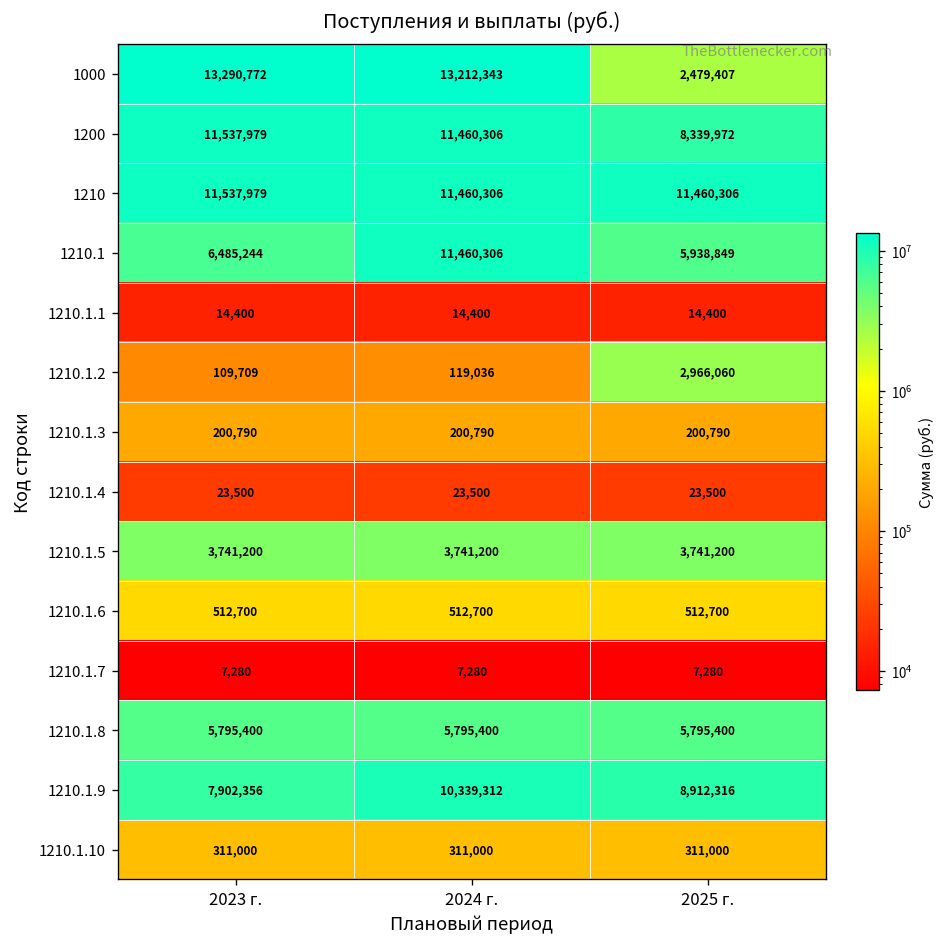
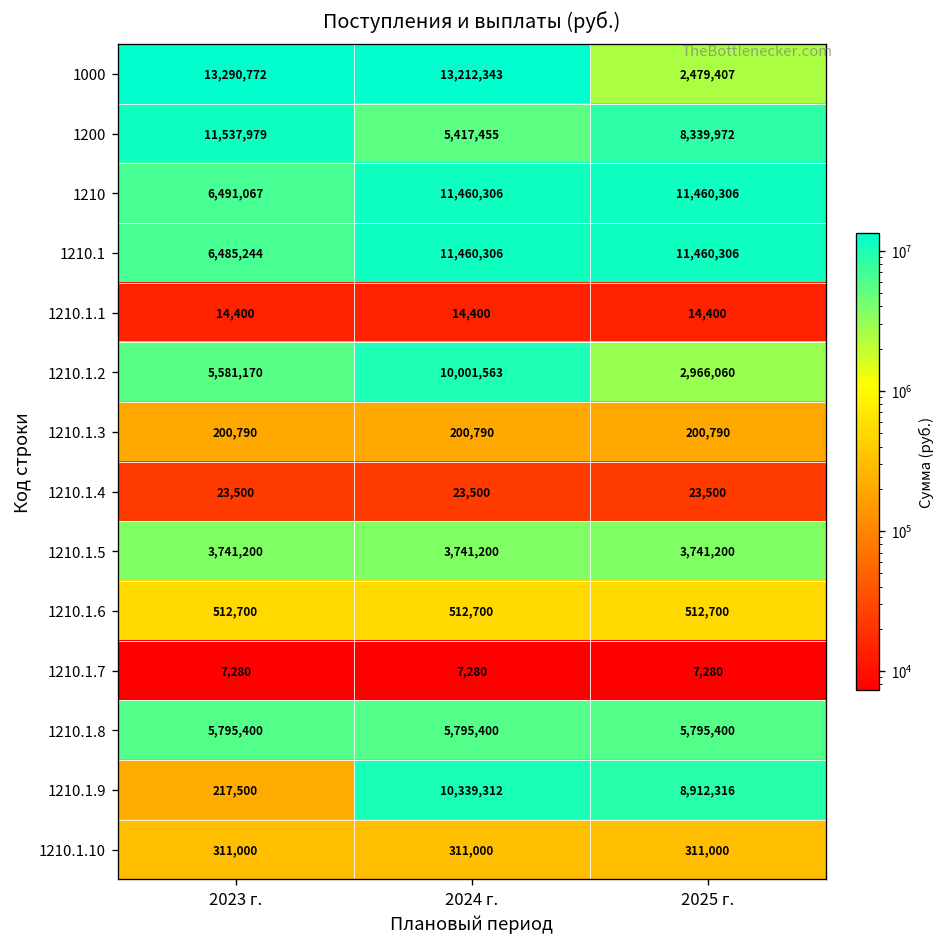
1200, 2024 г.: 11,460,306 -> 5,417,455
1210, 2023 г.: 11,537,979 -> 6,491,067
1210.1, 2025 г.: 5,938,849 -> 11,460,306
1210.1.2, 2023 г.: 109,709 -> 5,581,170
1210.1.2, 2024 г.: 119,036 -> 10,001,563
1210.1.9, 2023 г.: 7,902,356 -> 217,500
